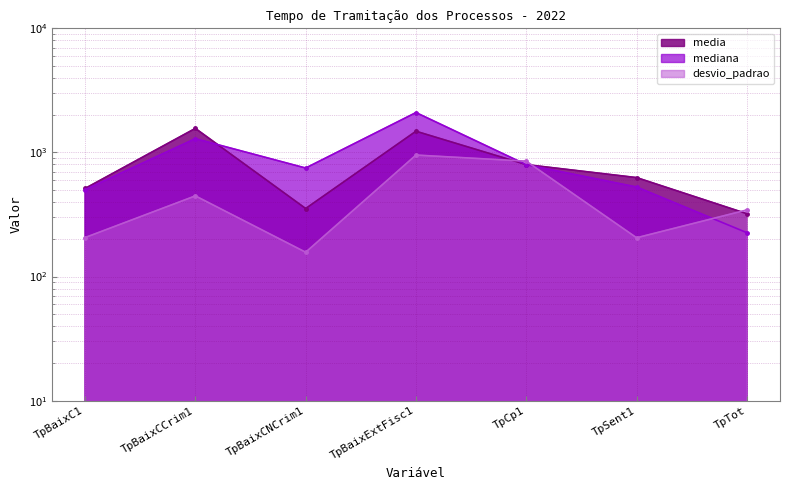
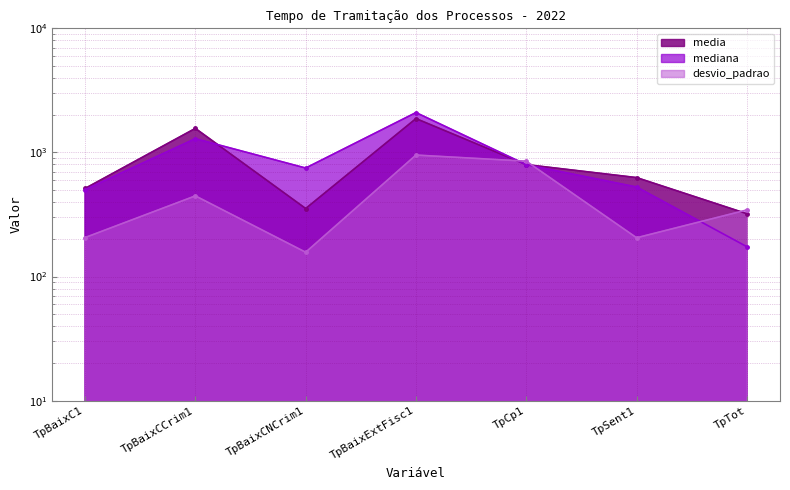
media, TpBaixExtFisc1: 1500 -> 1900
mediana, TpTot: 230 -> 170
